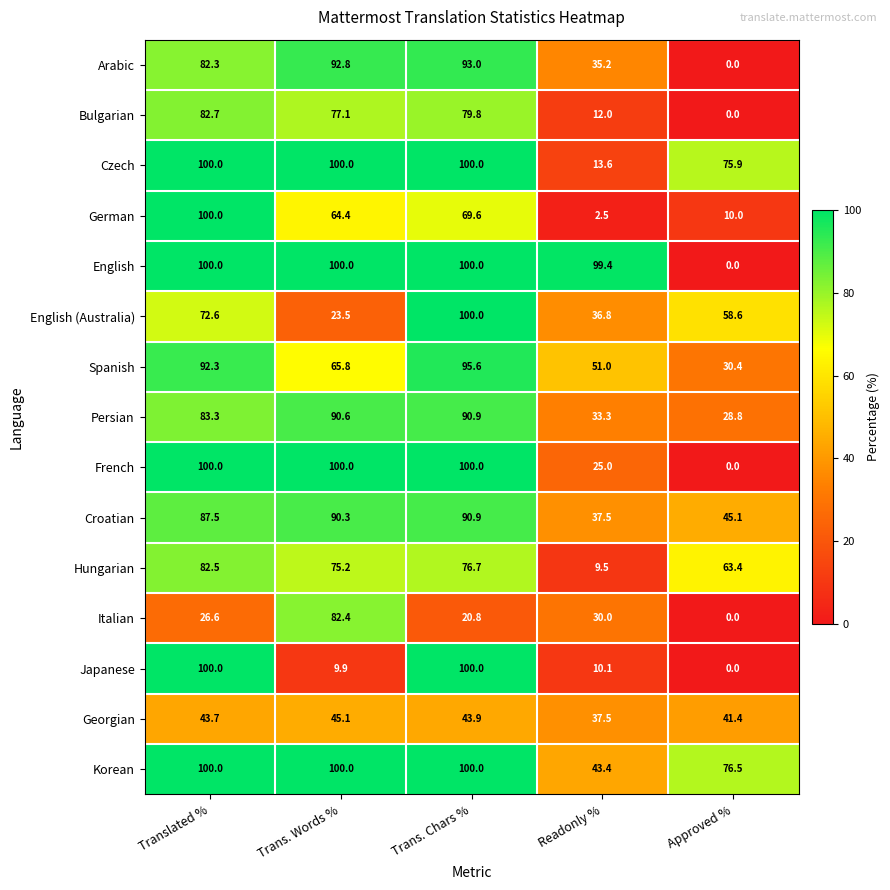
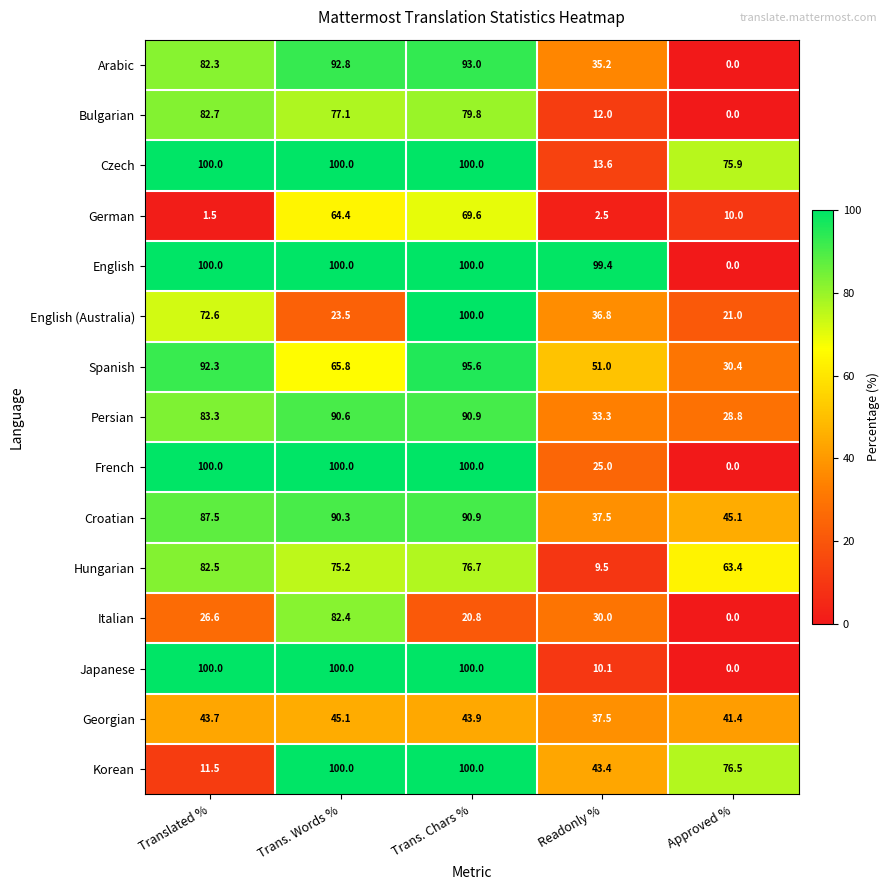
German, Translated %: 100.0 -> 1.5
English (Australia), Approved %: 58.6 -> 21.0
Japanese, Trans. Words %: 9.9 -> 100.0
Korean, Translated %: 100.0 -> 11.5
